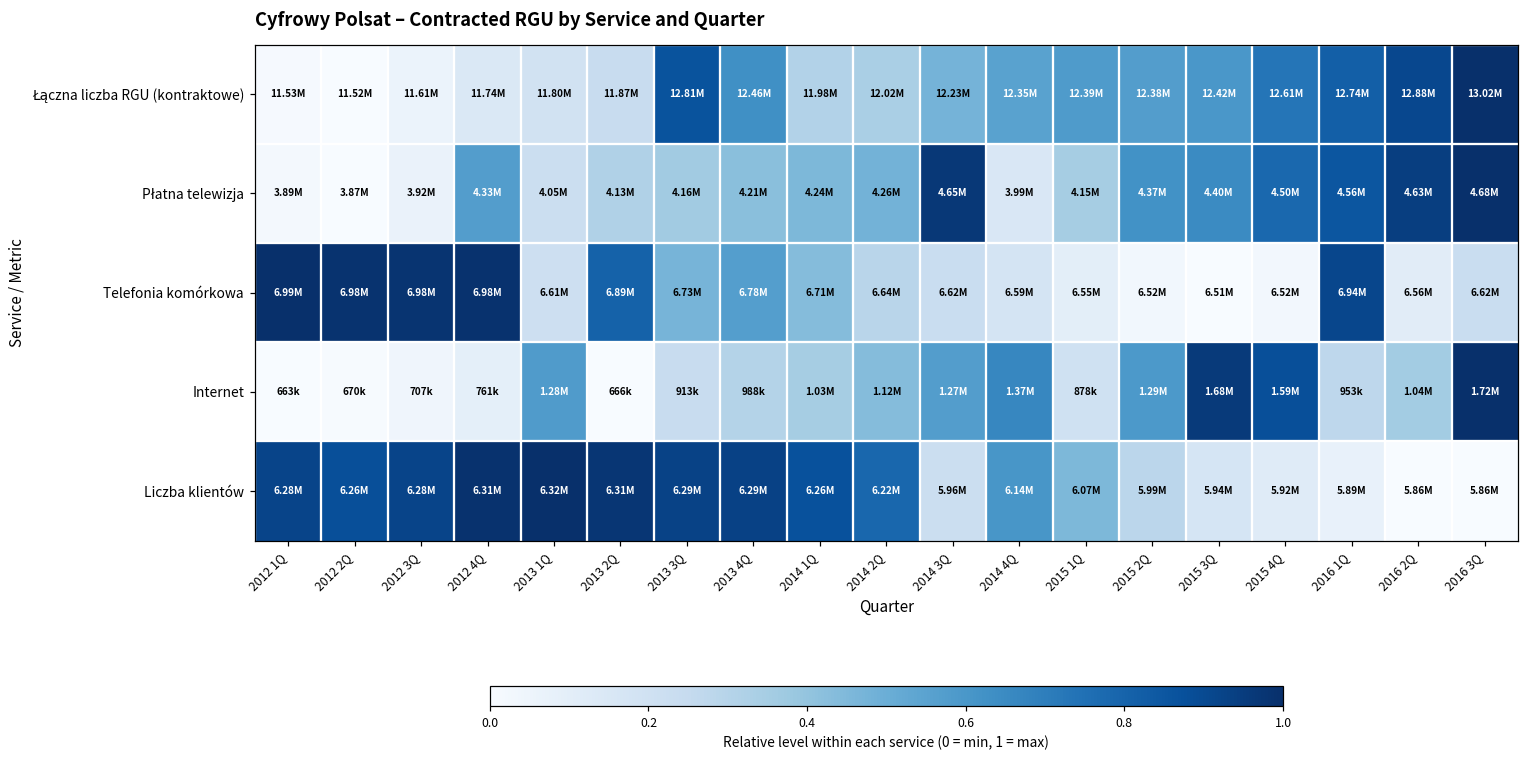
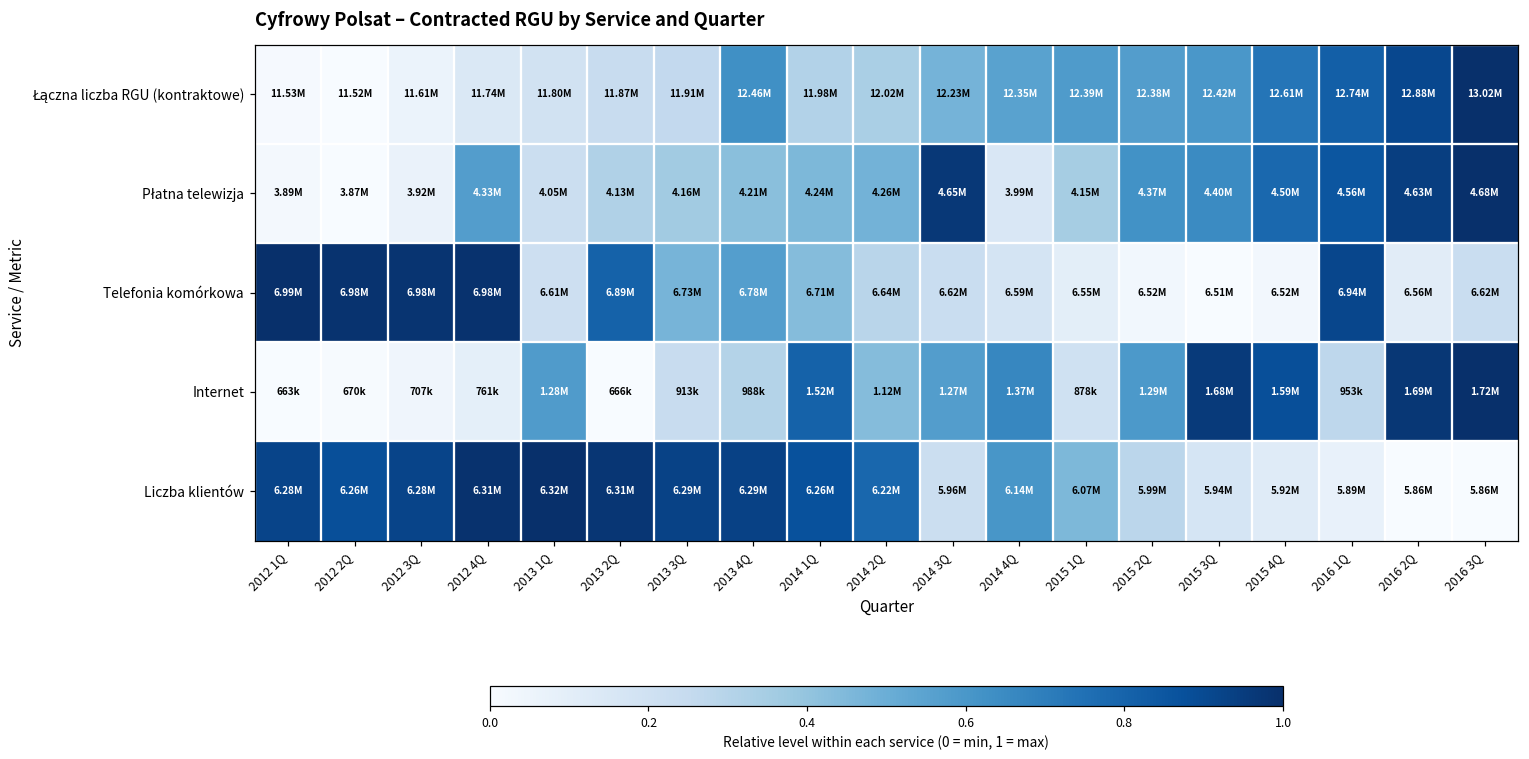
Łączna liczba RGU (kontraktowe), 2013 3Q: 12.81M -> 11.91M
Internet, 2014 1Q: 1.03M -> 1.52M
Internet, 2016 2Q: 1.04M -> 1.69M
